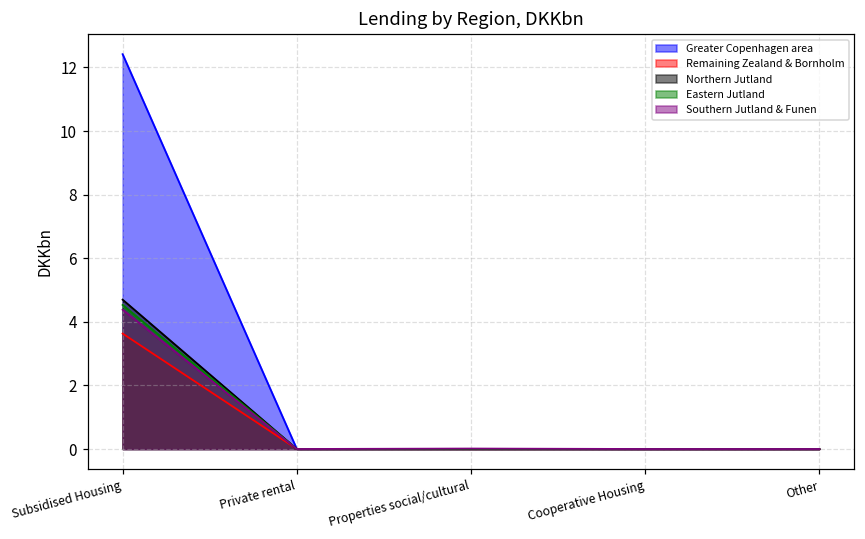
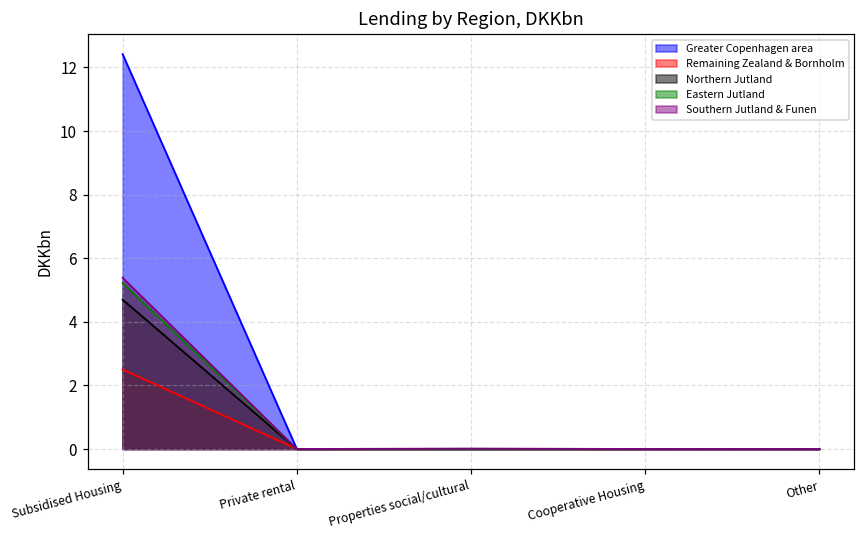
Remaining Zealand & Bornholm, Subsidised Housing: 3.6 -> 2.5
Eastern Jutland, Subsidised Housing: 4.5 -> 5.2
Southern Jutland & Funen, Subsidised Housing: 4.4 -> 5.4
